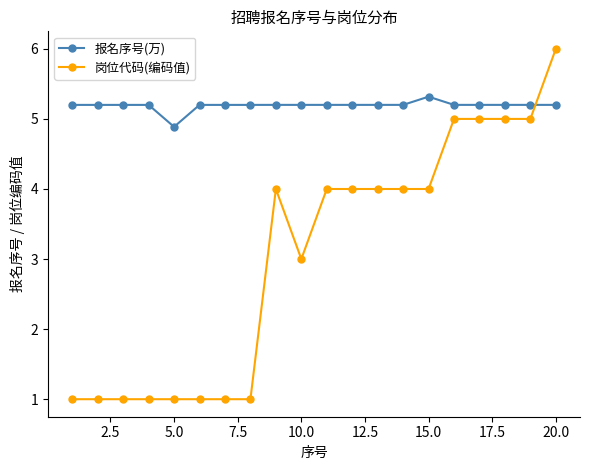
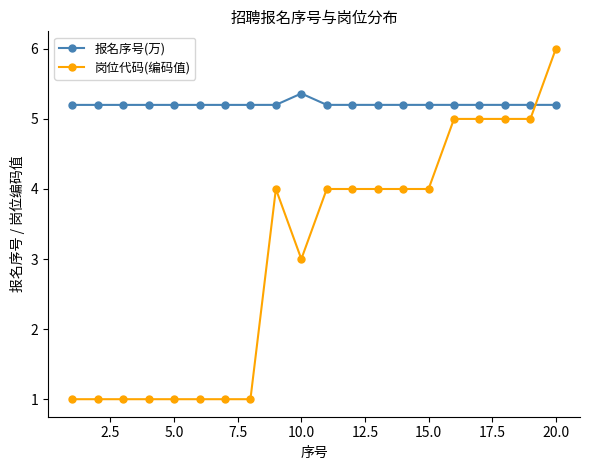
报名序号(万), 5.0: 4.9 -> 5.2
报名序号(万), 10.0: 5.2 -> 5.4
报名序号(万), 15.0: 5.3 -> 5.2
